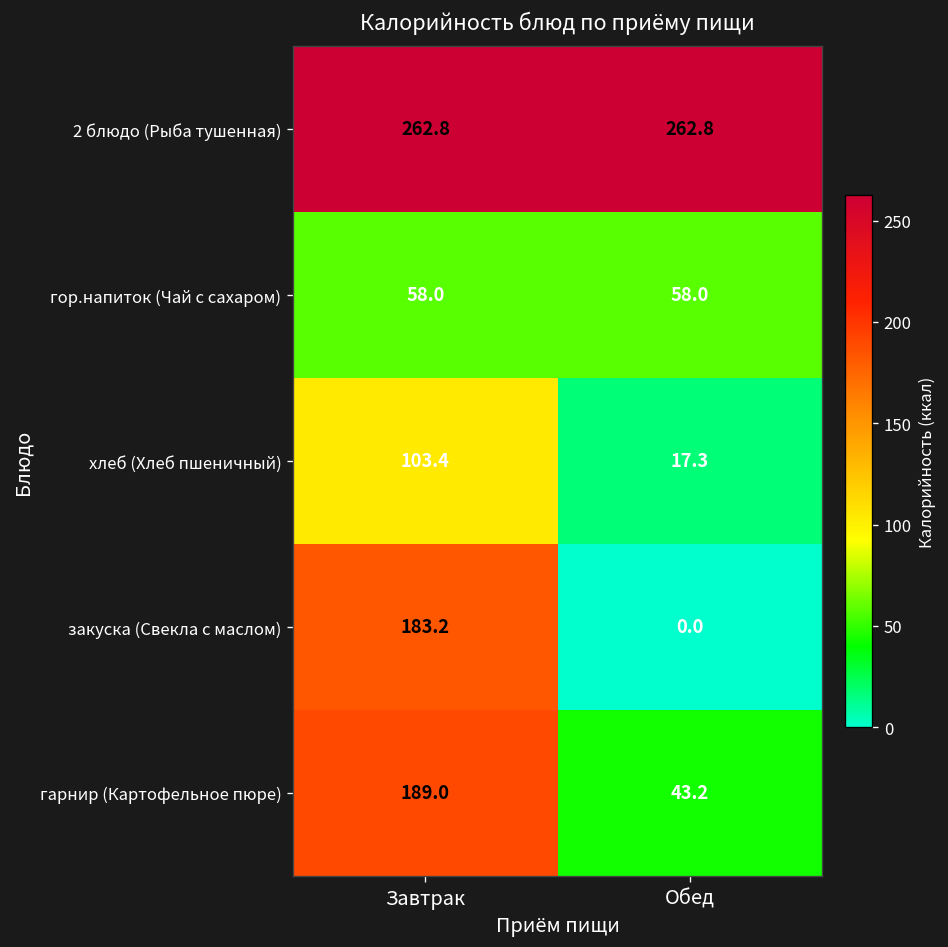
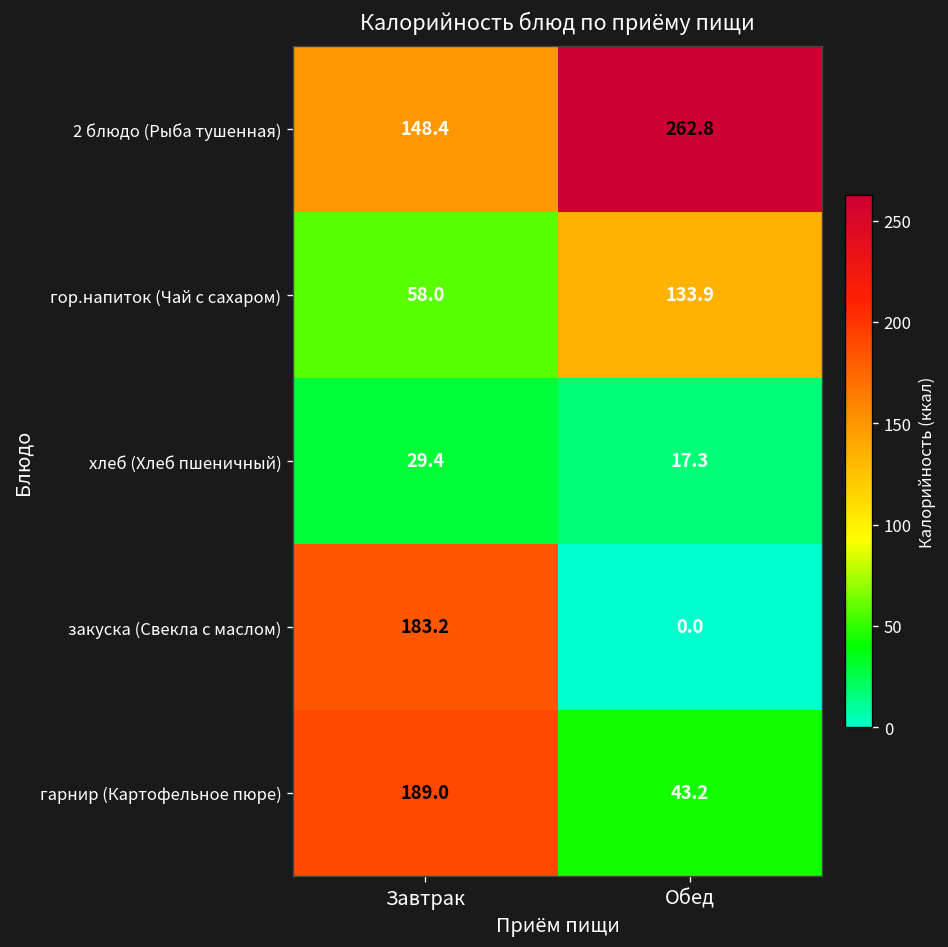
2 блюдо (Рыба тушенная), Завтрак: 262.8 -> 148.4
гор.напиток (Чай с сахаром), Обед: 58.0 -> 133.9
хлеб (Хлеб пшеничный), Завтрак: 103.4 -> 29.4
